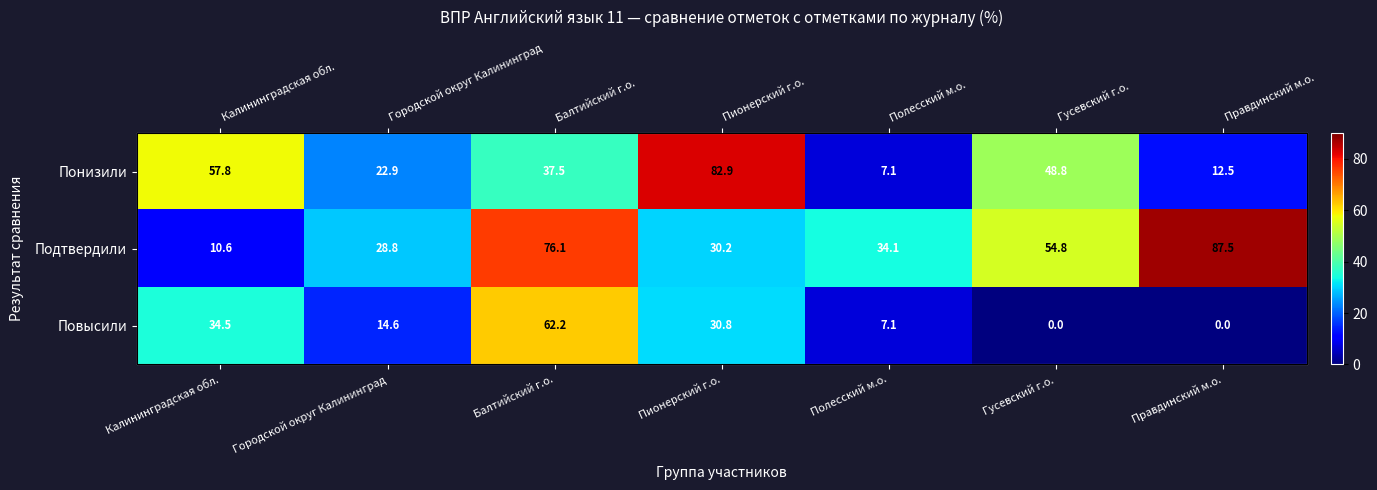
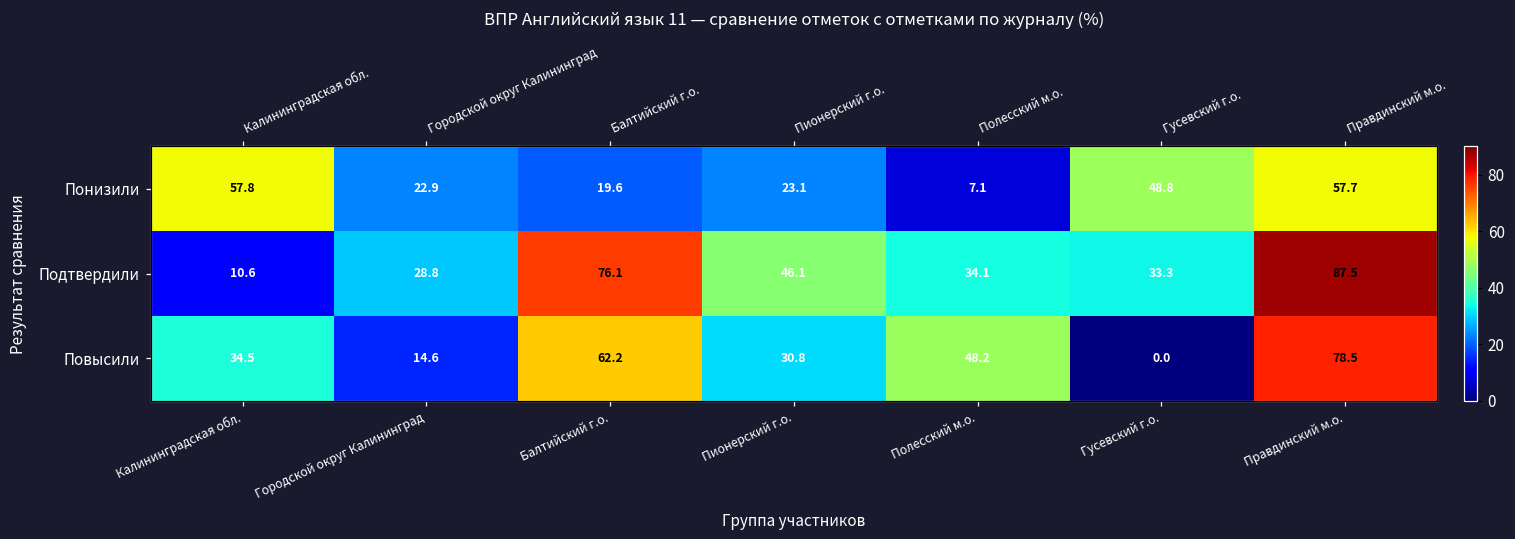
Понизили, Балтийский г.о.: 37.5 -> 19.6
Понизили, Пионерский г.о.: 82.9 -> 23.1
Понизили, Правдинский м.о.: 12.5 -> 57.7
Подтвердили, Пионерский г.о.: 30.2 -> 46.1
Подтвердили, Гусевский г.о.: 54.8 -> 33.3
Повысили, Полесский м.о.: 7.1 -> 48.2
Повысили, Правдинский м.о.: 0.0 -> 78.5
